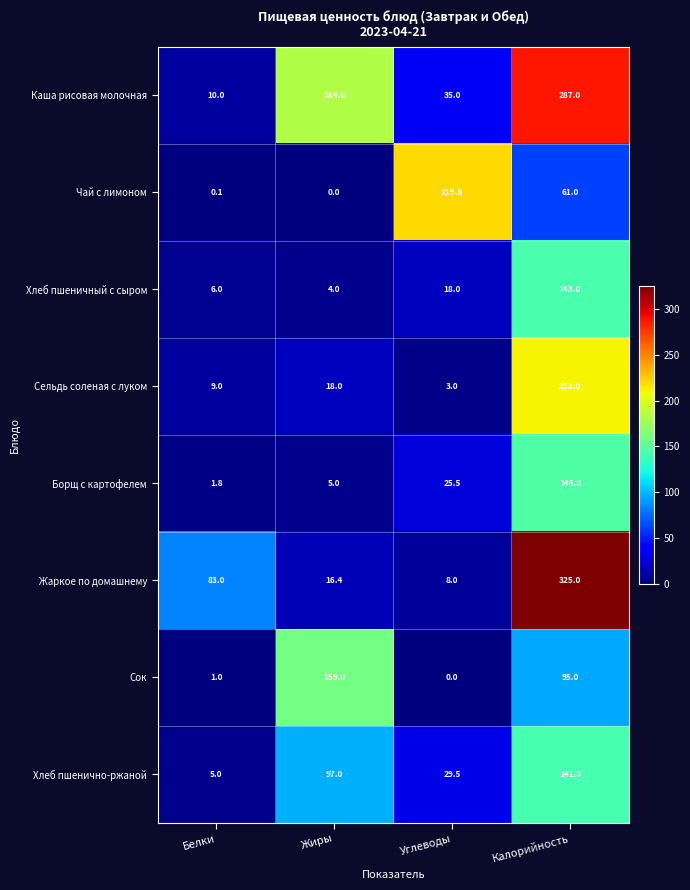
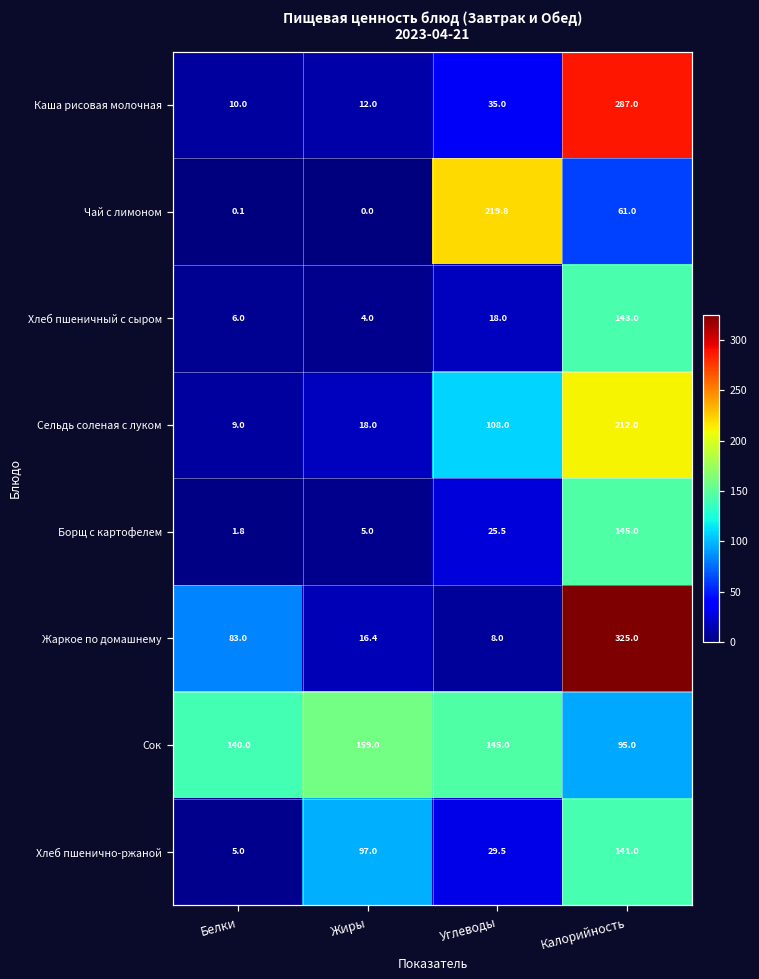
Каша рисовая молочная, Жиры: 184.0 -> 12.0
Сельдь соленая с луком, Углеводы: 3.0 -> 108.0
Сок, Белки: 1.0 -> 140.0
Сок, Углеводы: 0.0 -> 145.0
